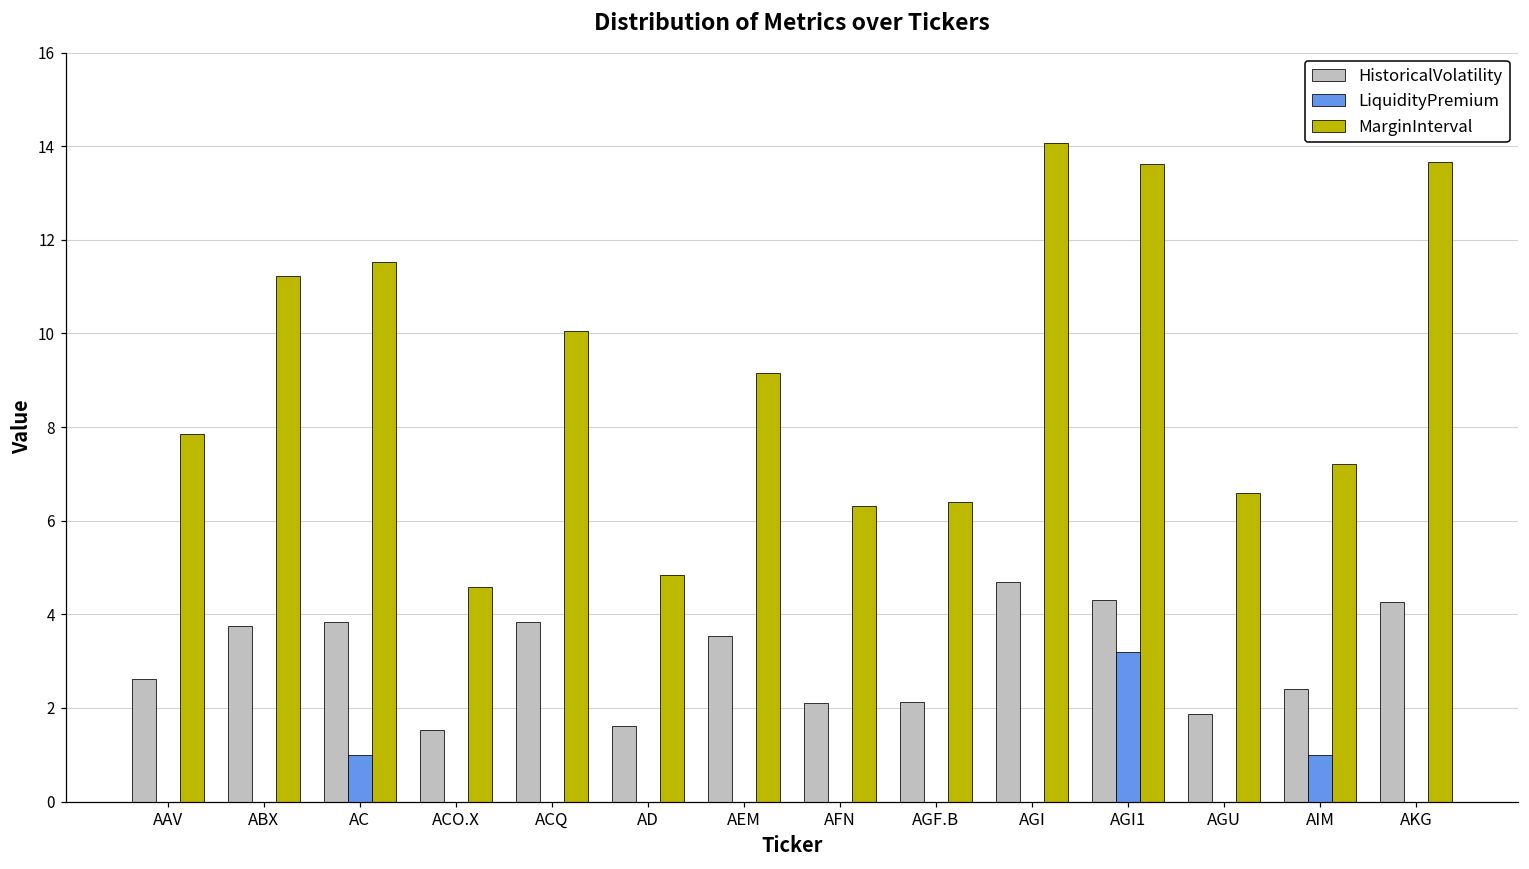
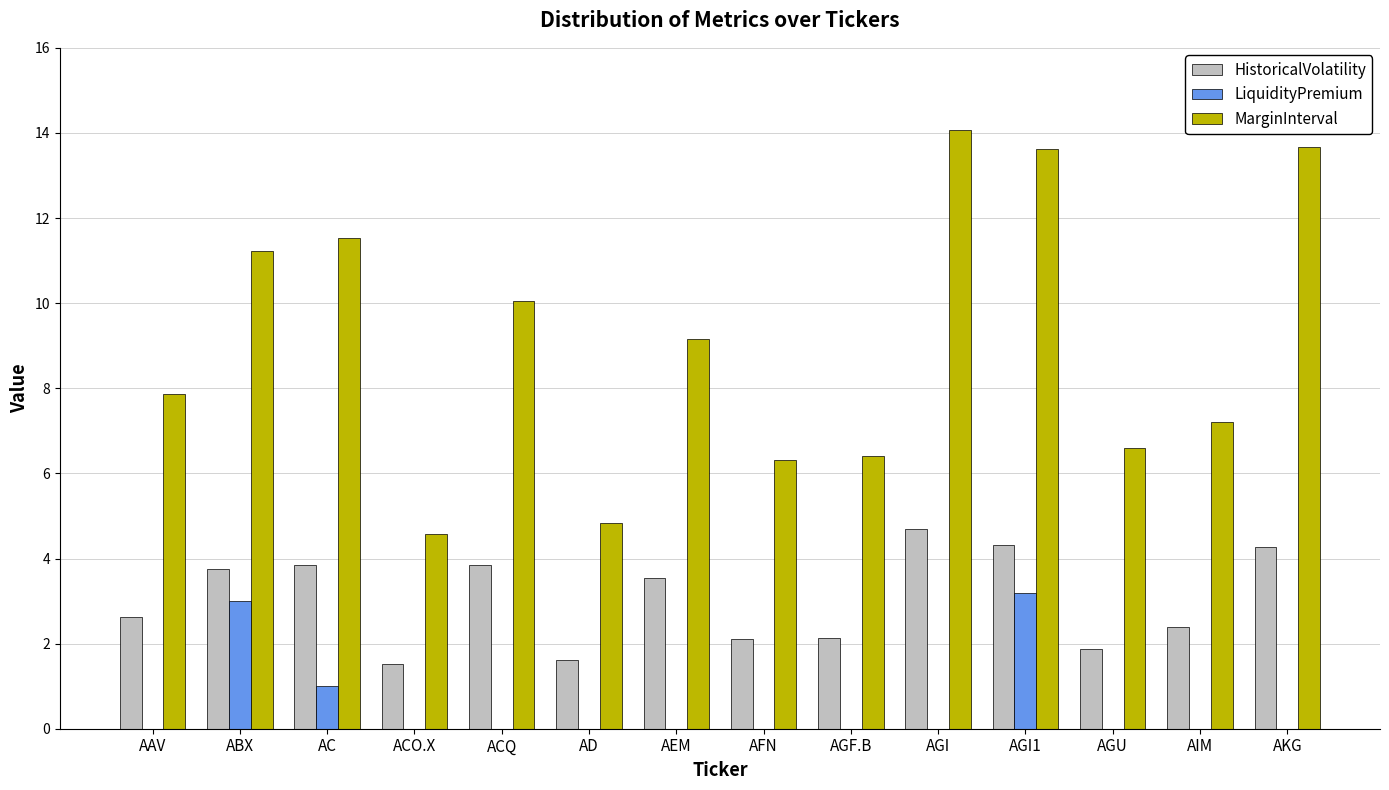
LiquidityPremium, ABX: 0 -> 3
LiquidityPremium, AIM: 1 -> 0
